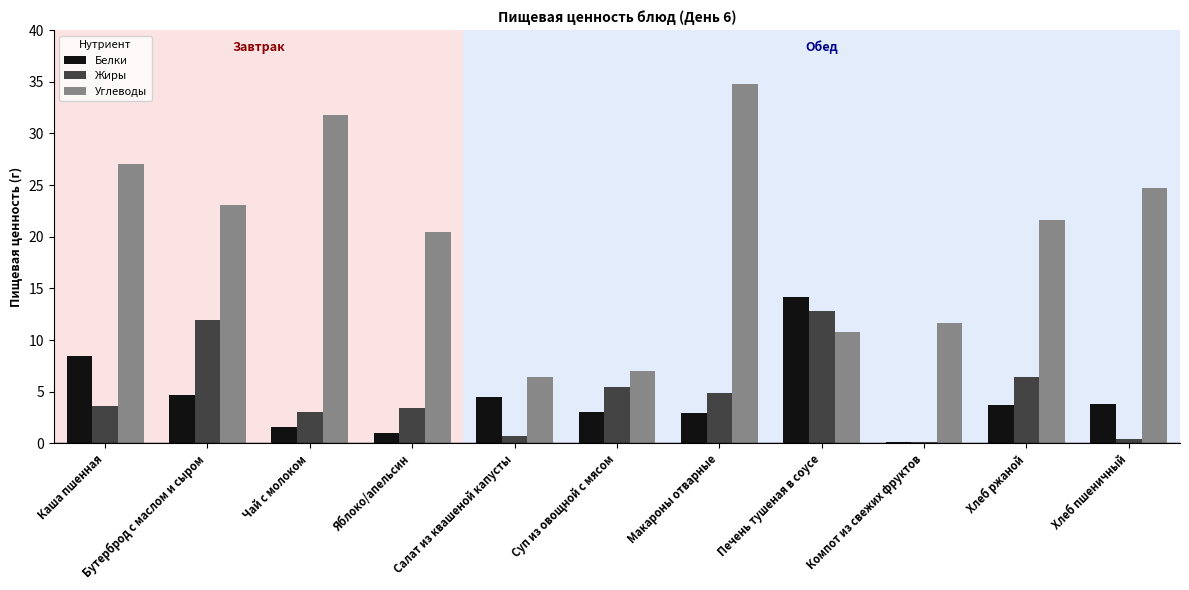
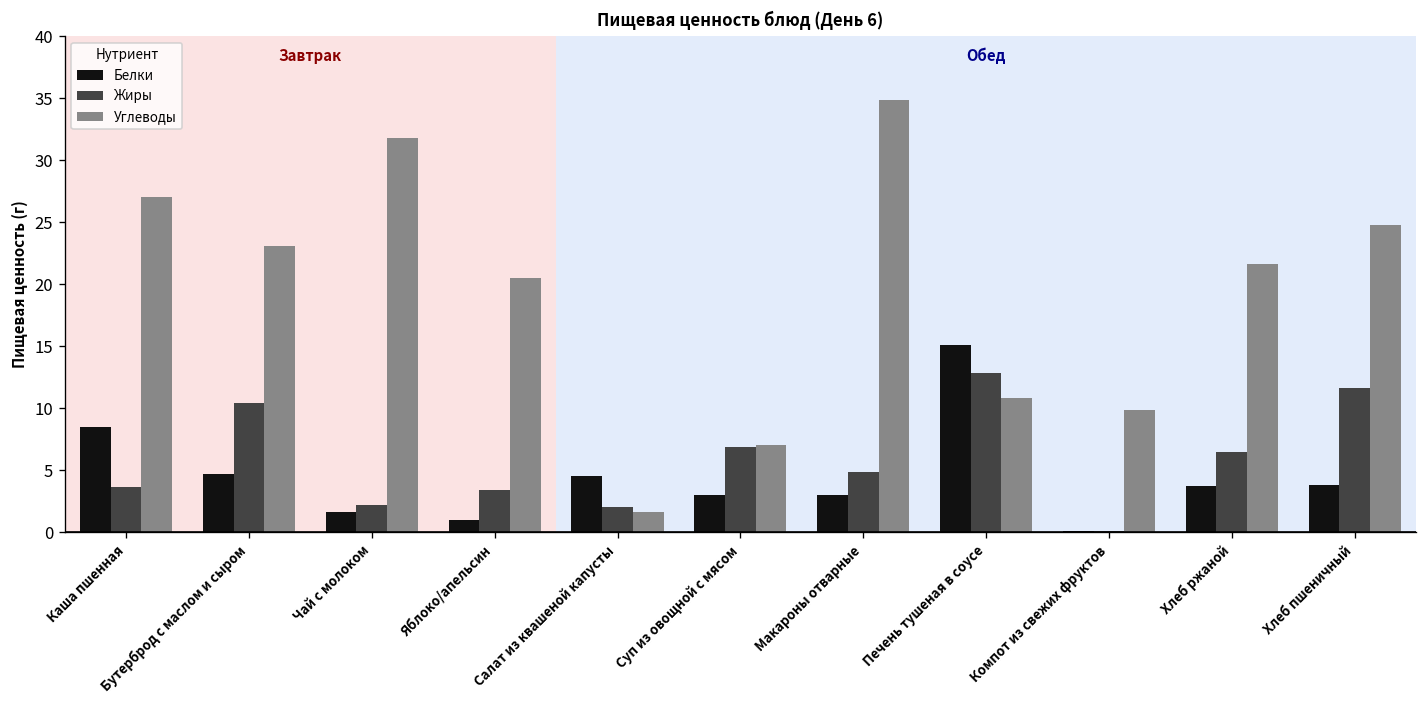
Жиры, Бутерброд с маслом и сыром: 11.9 -> 10.4
Жиры, Чай с молоком: 3.0 -> 2.2
Жиры, Салат из квашеной капусты: 0.7 -> 2.1
Углеводы, Салат из квашеной капусты: 6.5 -> 1.6
Жиры, Суп из овощной с мясом: 5.5 -> 6.9
Белки, Печень тушеная в соусе: 14.2 -> 15.1
Углеводы, Компот из свежих фруктов: 11.6 -> 9.9
Жиры, Хлеб пшеничный: 0.5 -> 11.6
